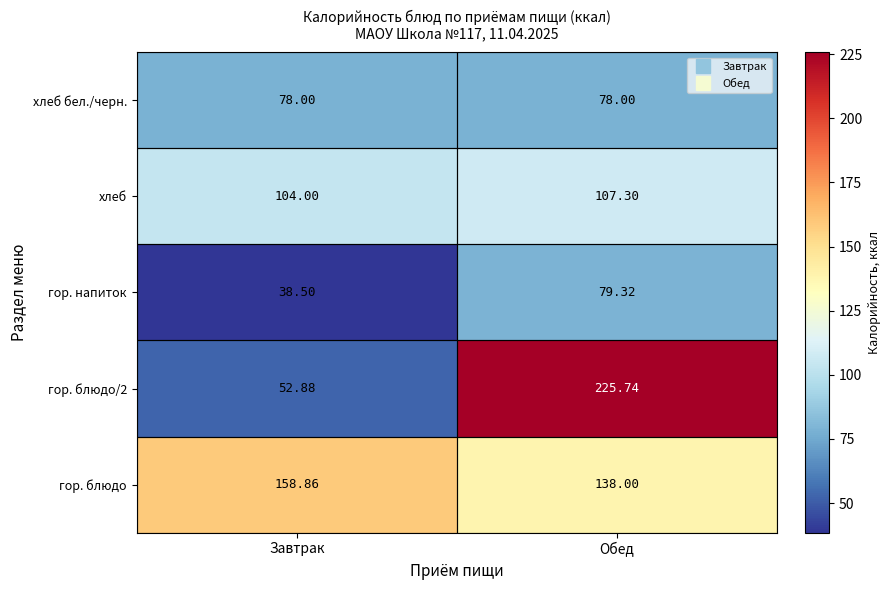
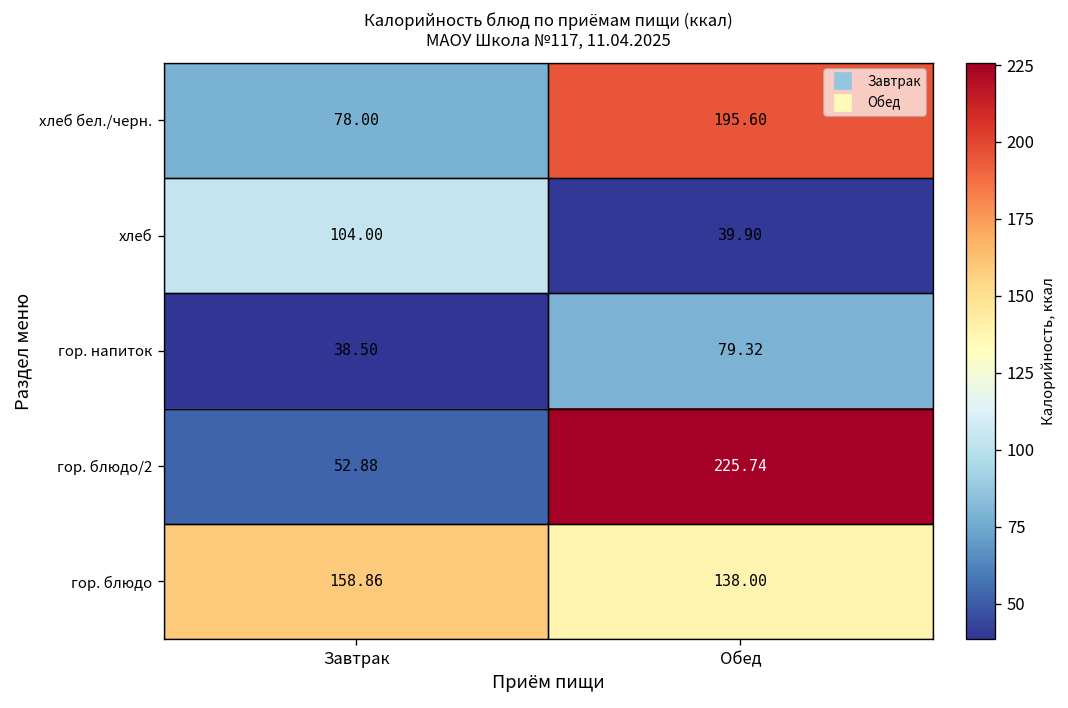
хлеб бел./черн., Обед: 78.00 -> 195.60
хлеб, Обед: 107.30 -> 39.90
